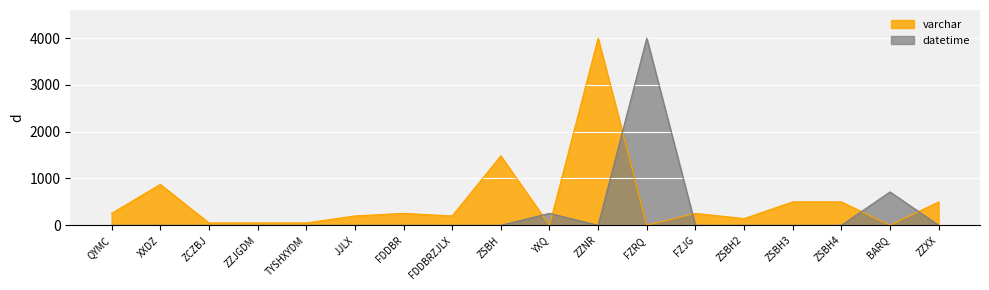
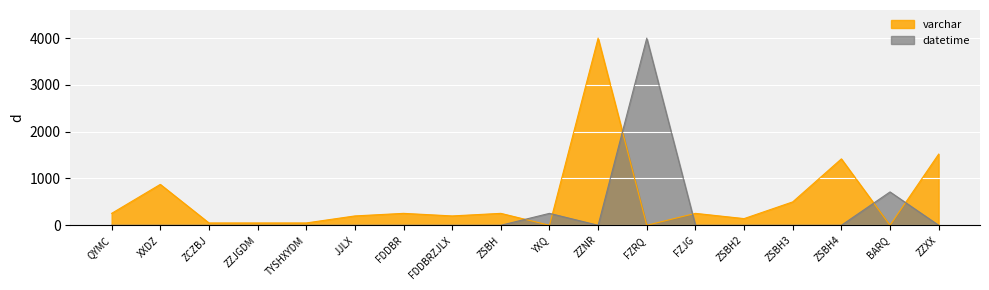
varchar, ZSBH: 1500 -> 300
varchar, ZSBH4: 500 -> 1400
varchar, ZZXX: 500 -> 1500
